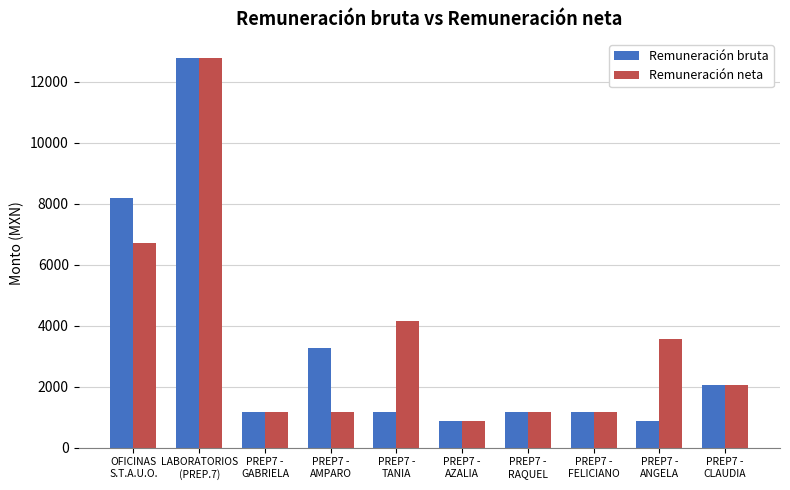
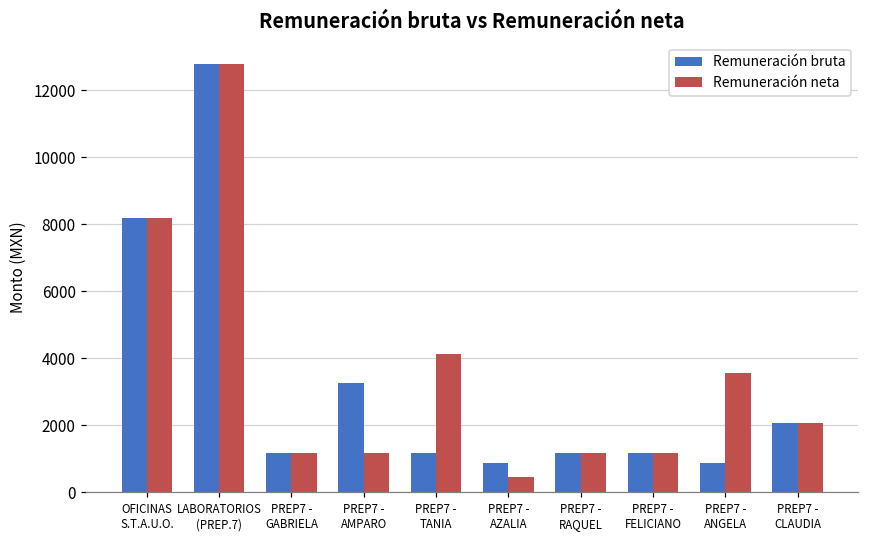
Remuneración neta, OFICINAS S.T.A.U.O.: 6700 -> 8200
Remuneración neta, PREP7 - AZALIA: 900 -> 500
